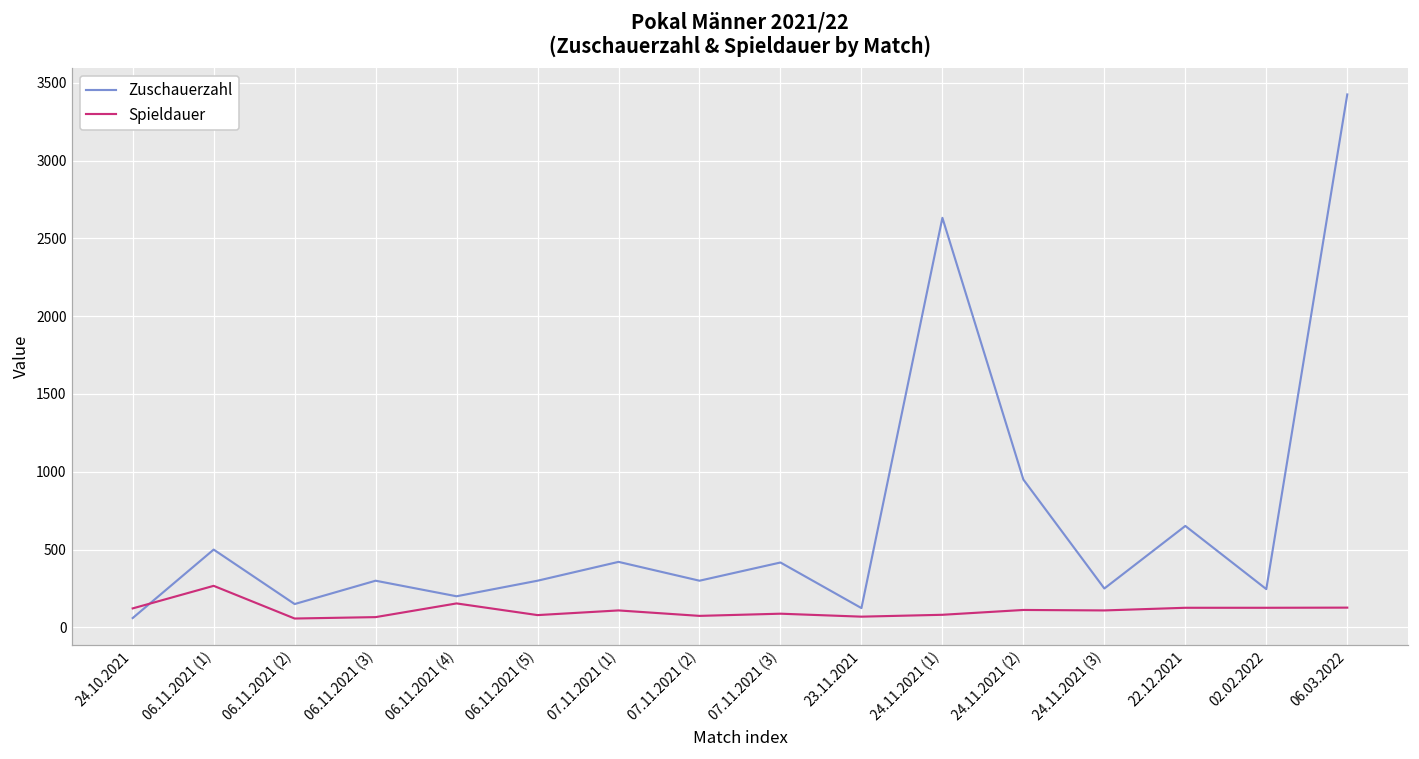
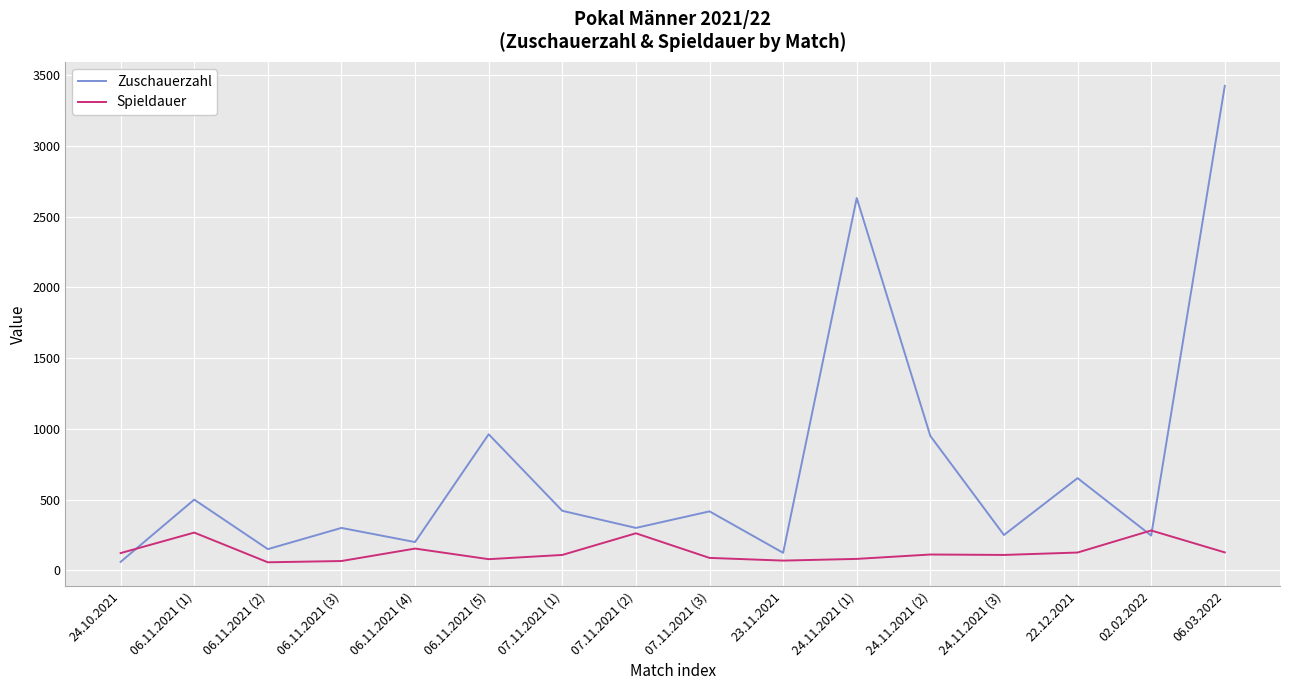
Zuschauerzahl, 06.11.2021 (5): 300 -> 960
Spieldauer, 07.11.2021 (2): 70 -> 260
Spieldauer, 02.02.2022: 130 -> 280
